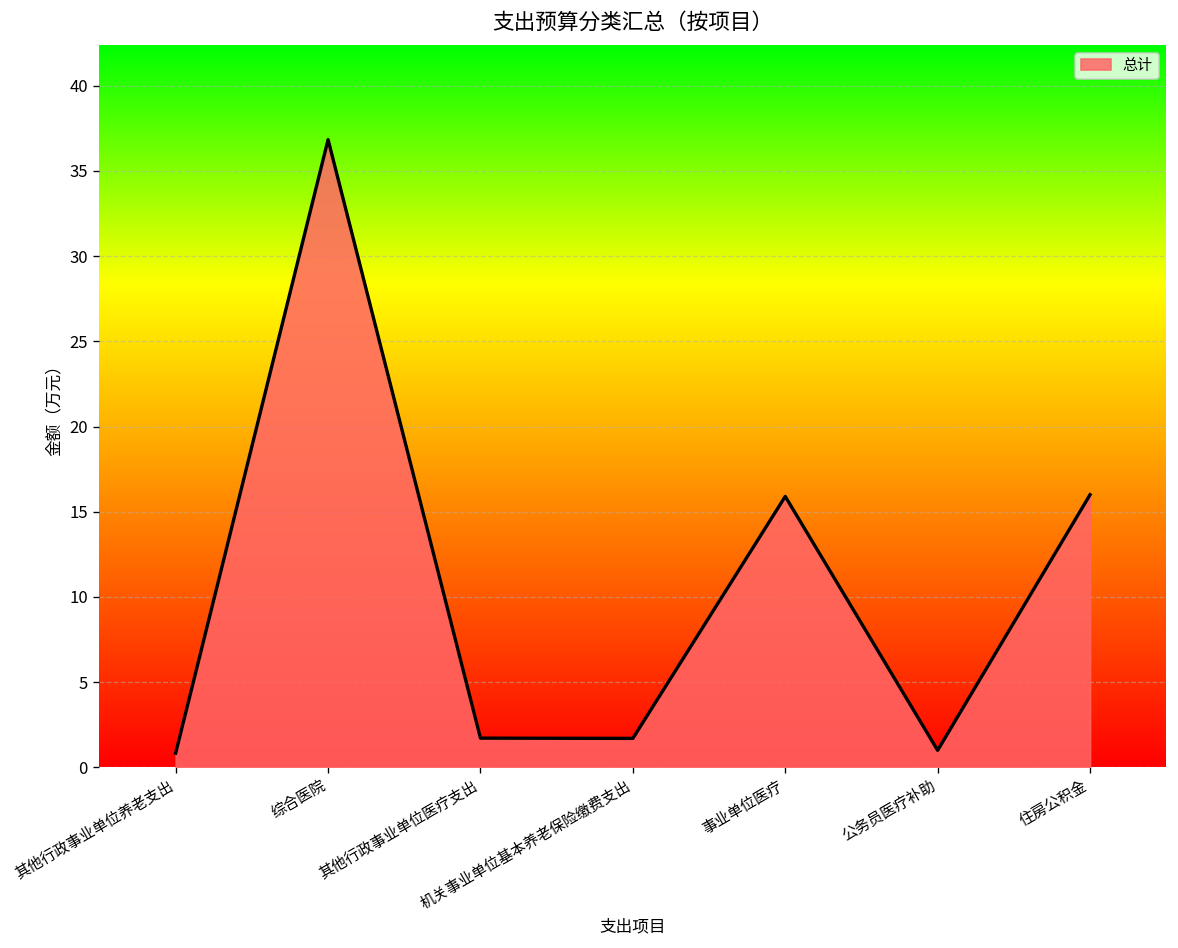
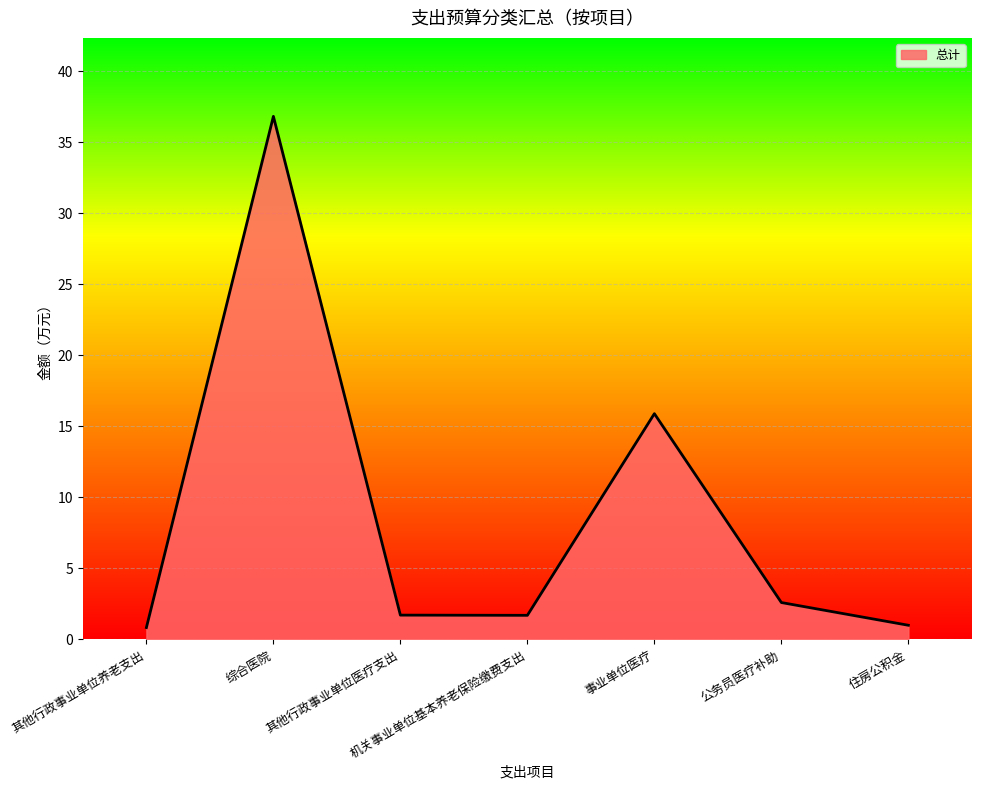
公务员医疗补助: 1.0 -> 2.6
住房公积金: 16 -> 1
